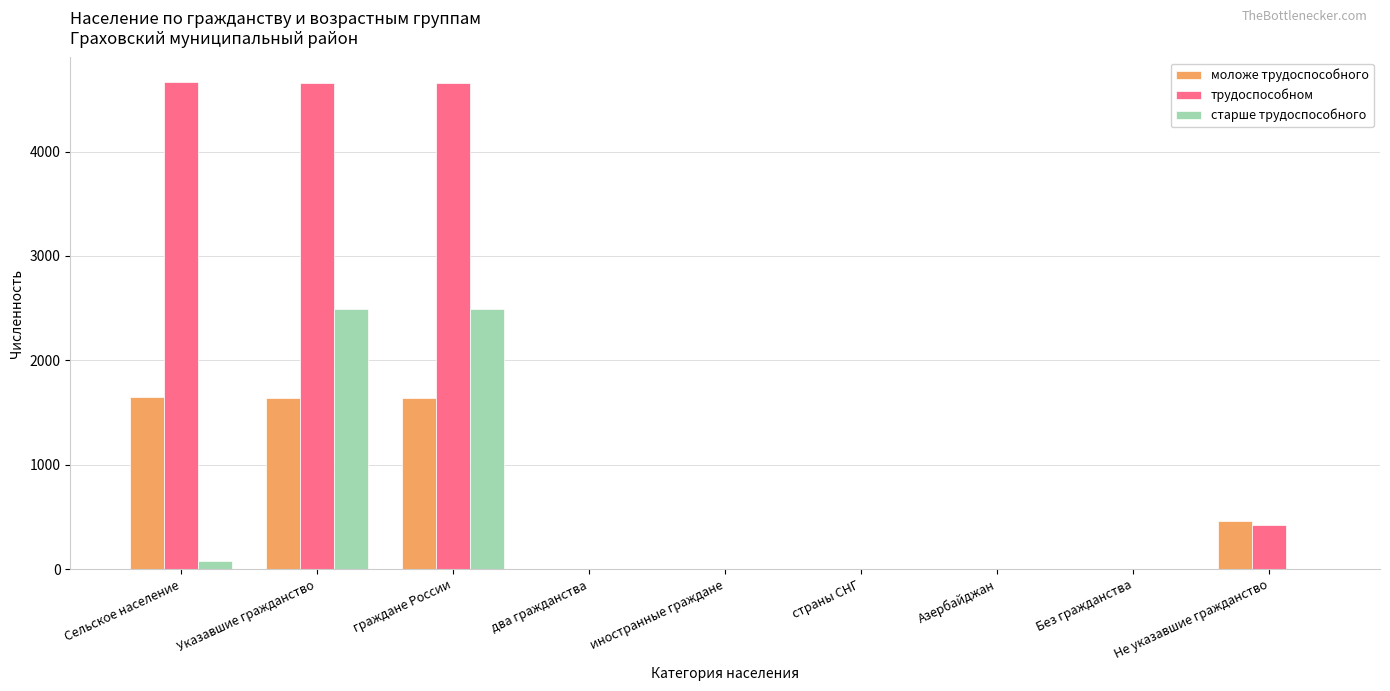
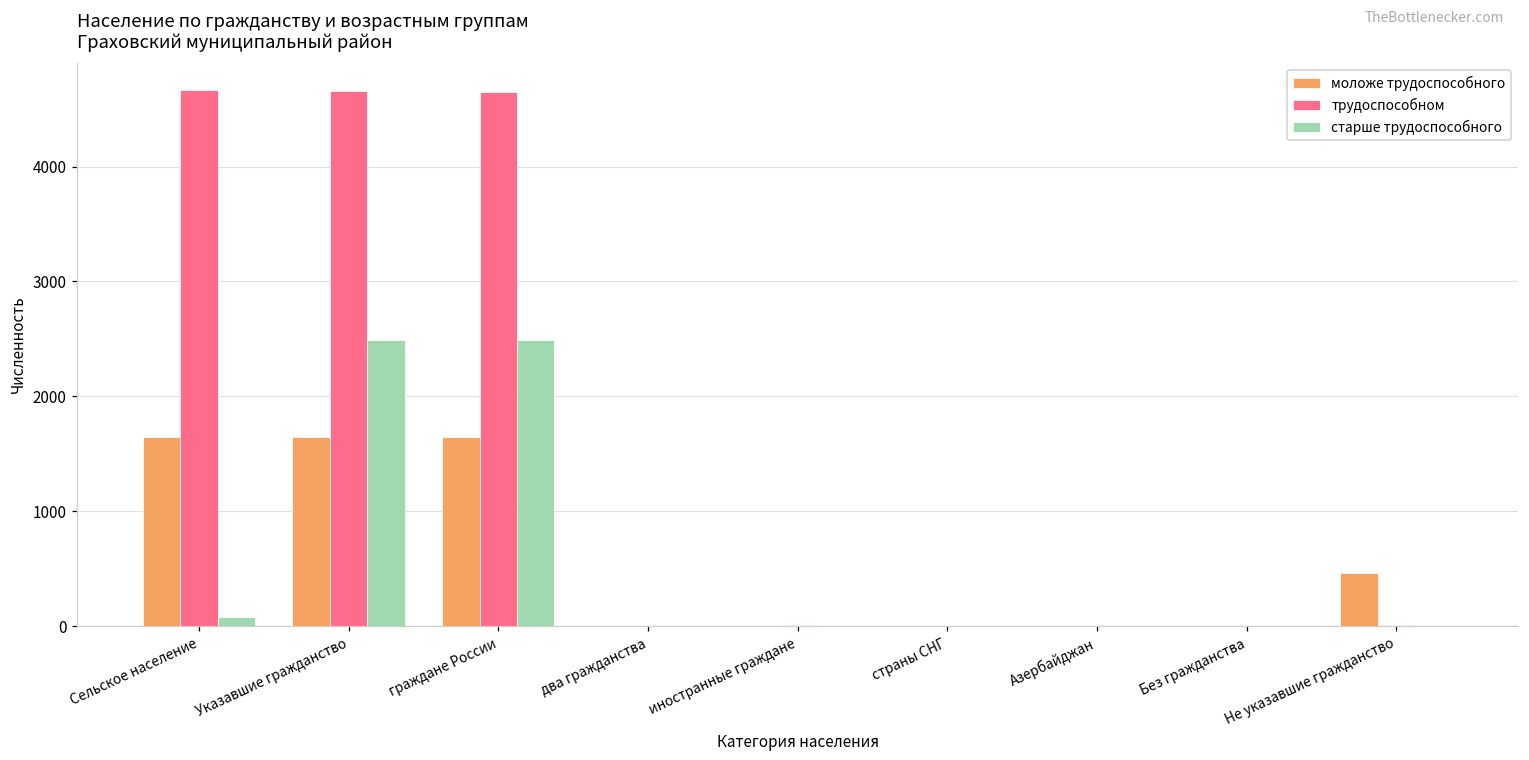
трудоспособном, Не указавшие гражданство: 420 -> 10
